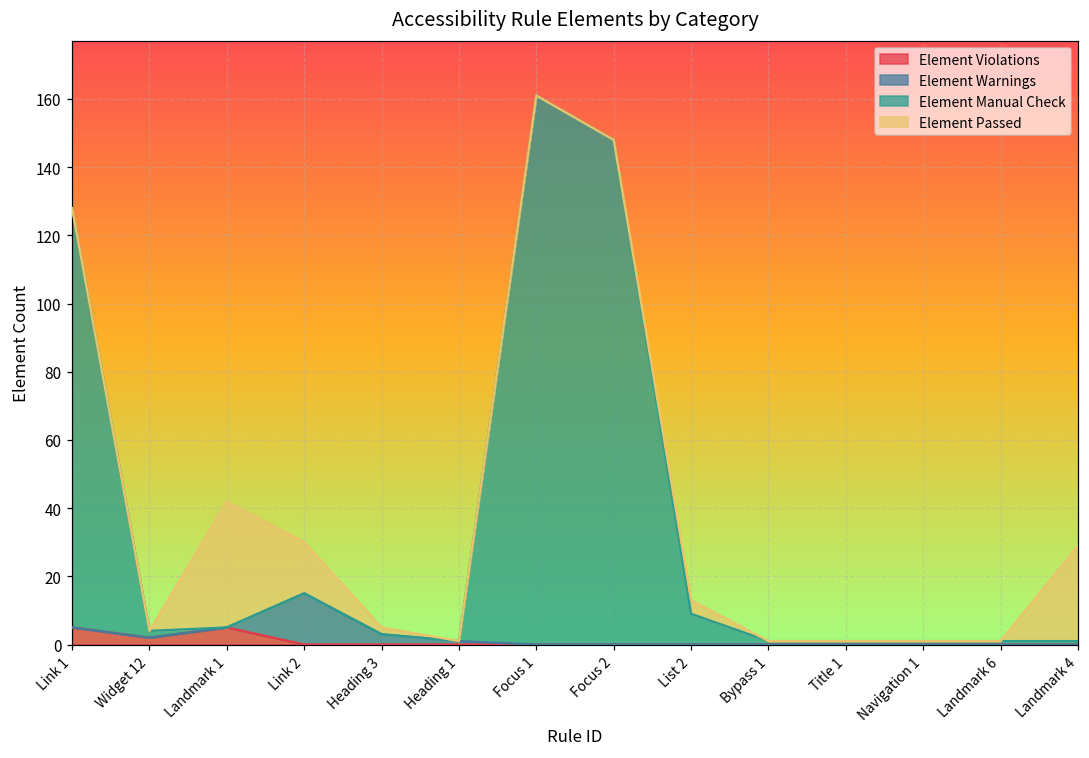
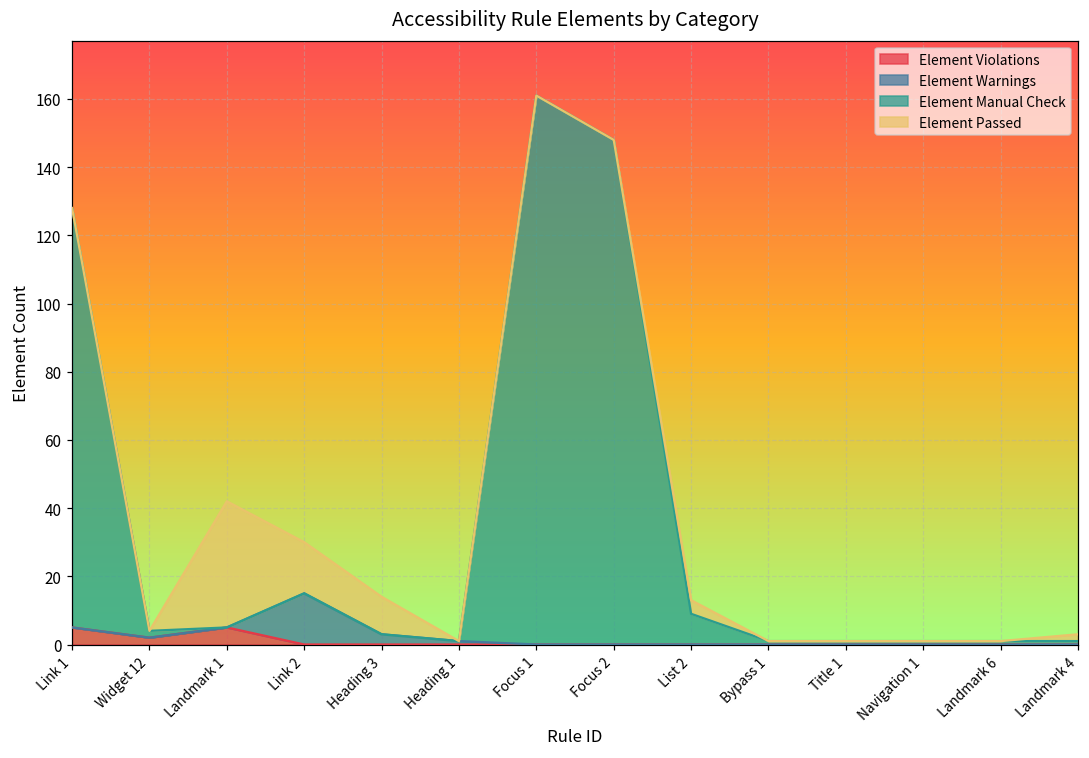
Element Passed, Heading 3: 2 -> 11
Element Passed, Landmark 4: 28 -> 2
